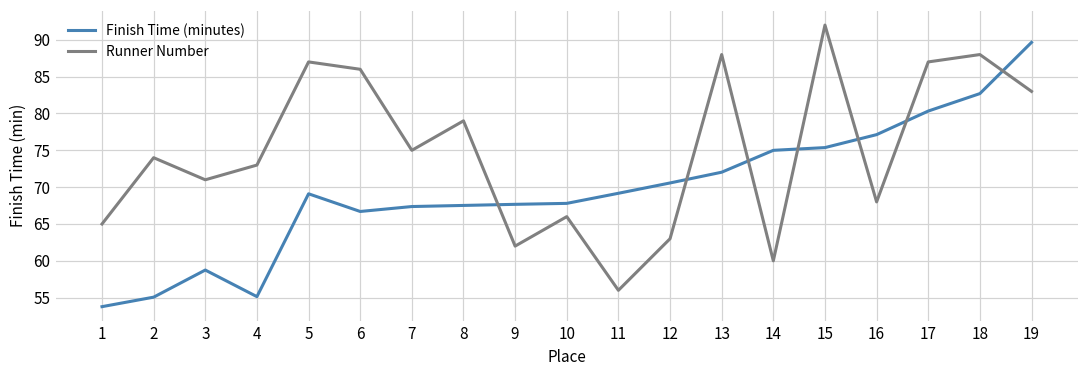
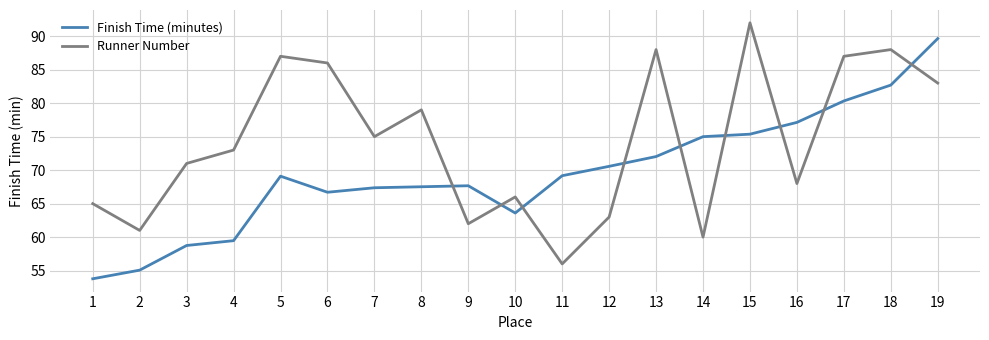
Runner Number, 2: 74 -> 61
Finish Time (minutes), 4: 55 -> 59
Finish Time (minutes), 10: 68 -> 64
